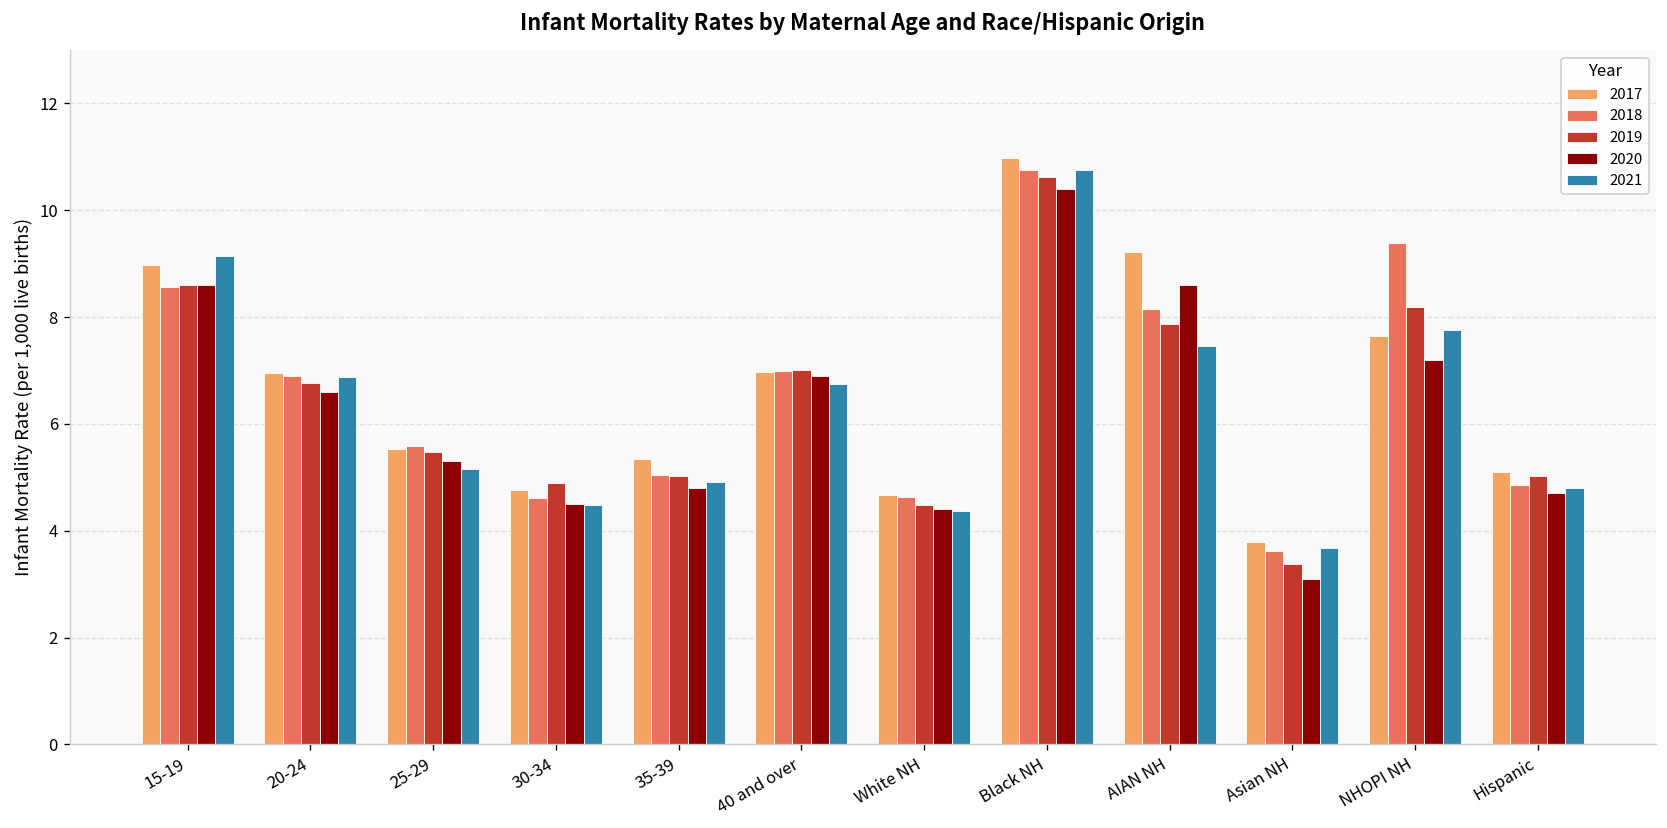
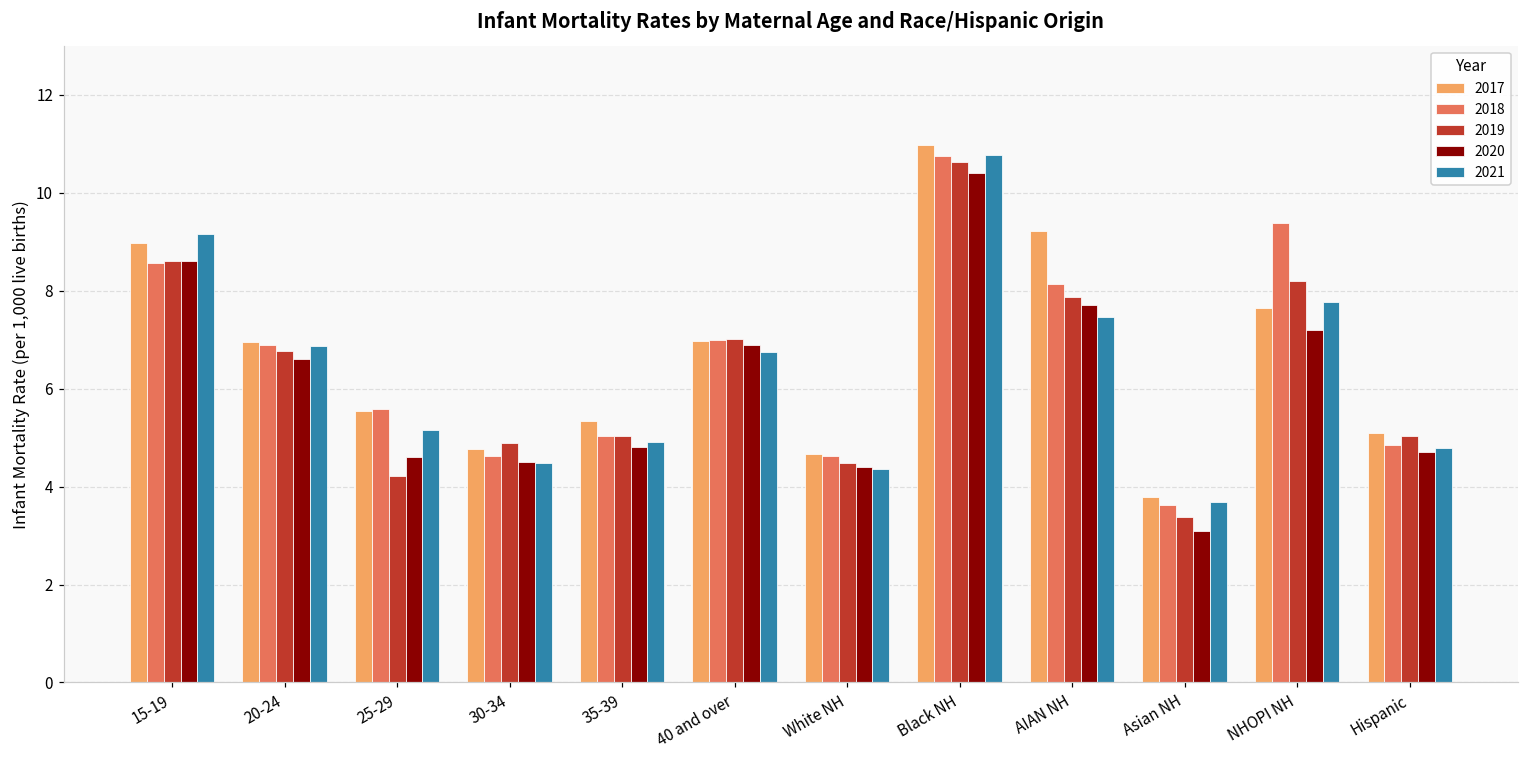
2019, 25-29: 5.5 -> 4.2
2020, 25-29: 5.3 -> 4.6
2020, AIAN NH: 8.6 -> 7.7
